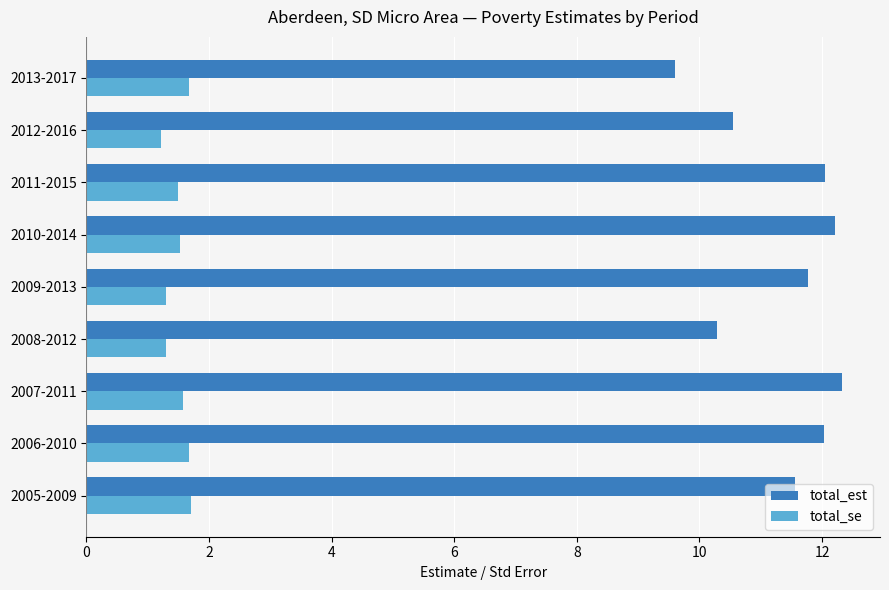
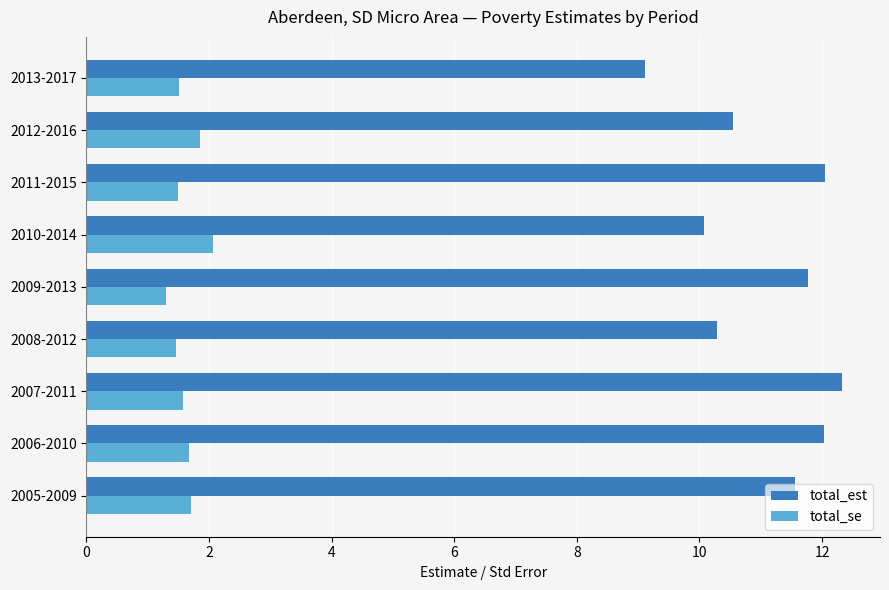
total_est, 2013-2017: 9.6 -> 9.1
total_se, 2013-2017: 1.7 -> 1.5
total_se, 2012-2016: 1.2 -> 1.9
total_est, 2010-2014: 12.2 -> 10.1
total_se, 2010-2014: 1.5 -> 2.1
total_se, 2008-2012: 1.3 -> 1.5
